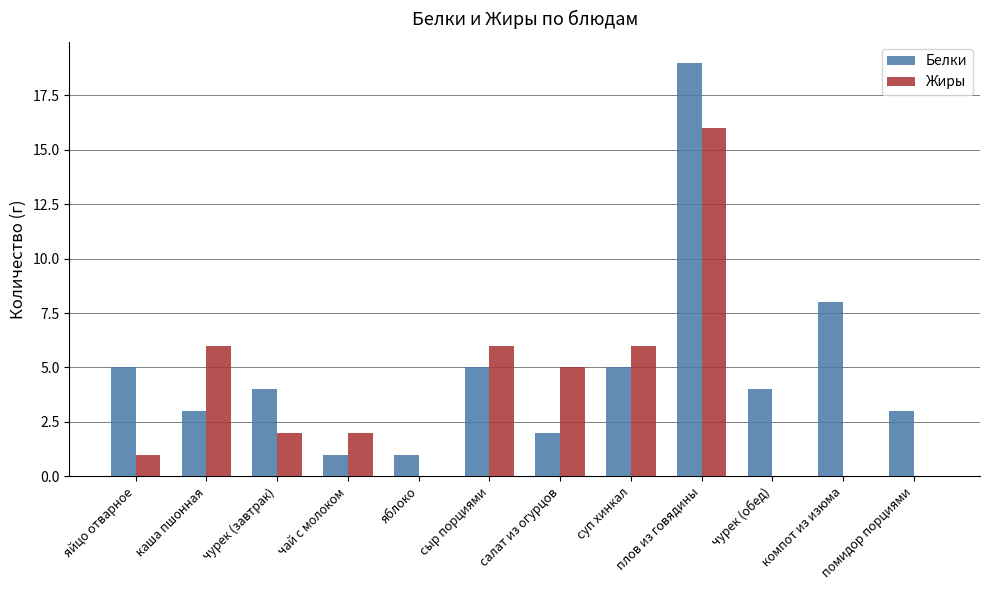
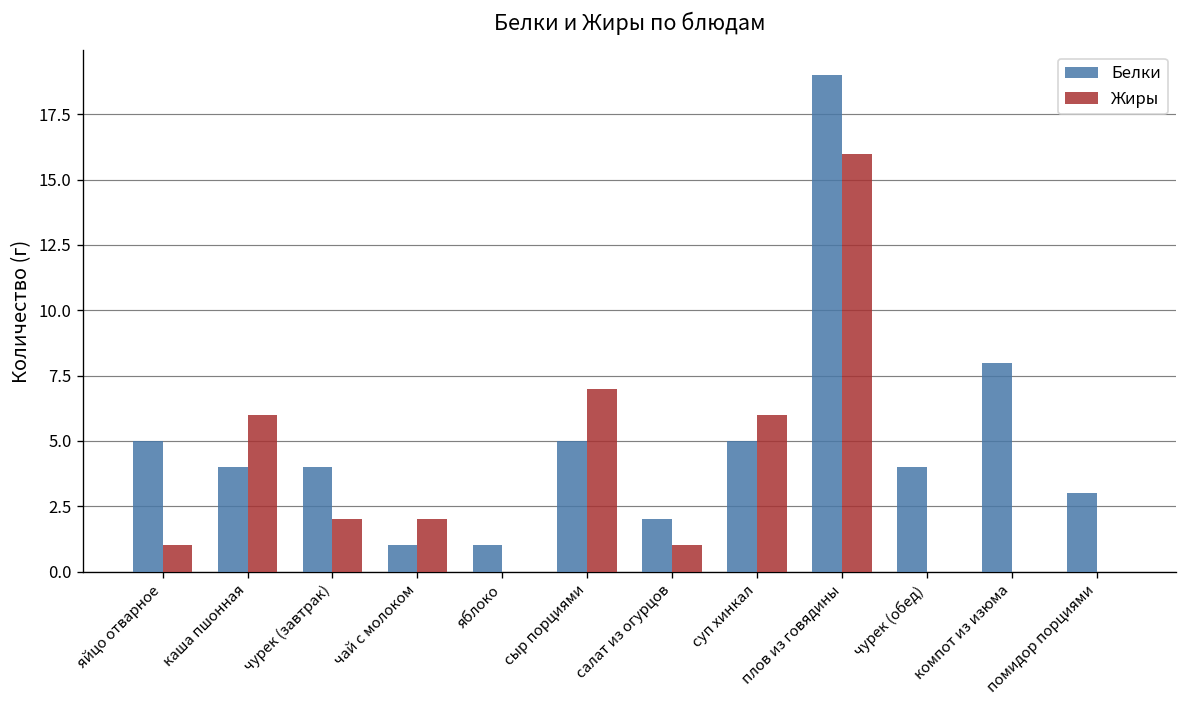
Белки, каша пшонная: 3 -> 4
Жиры, сыр порциями: 6 -> 7
Жиры, салат из огурцов: 5 -> 1
